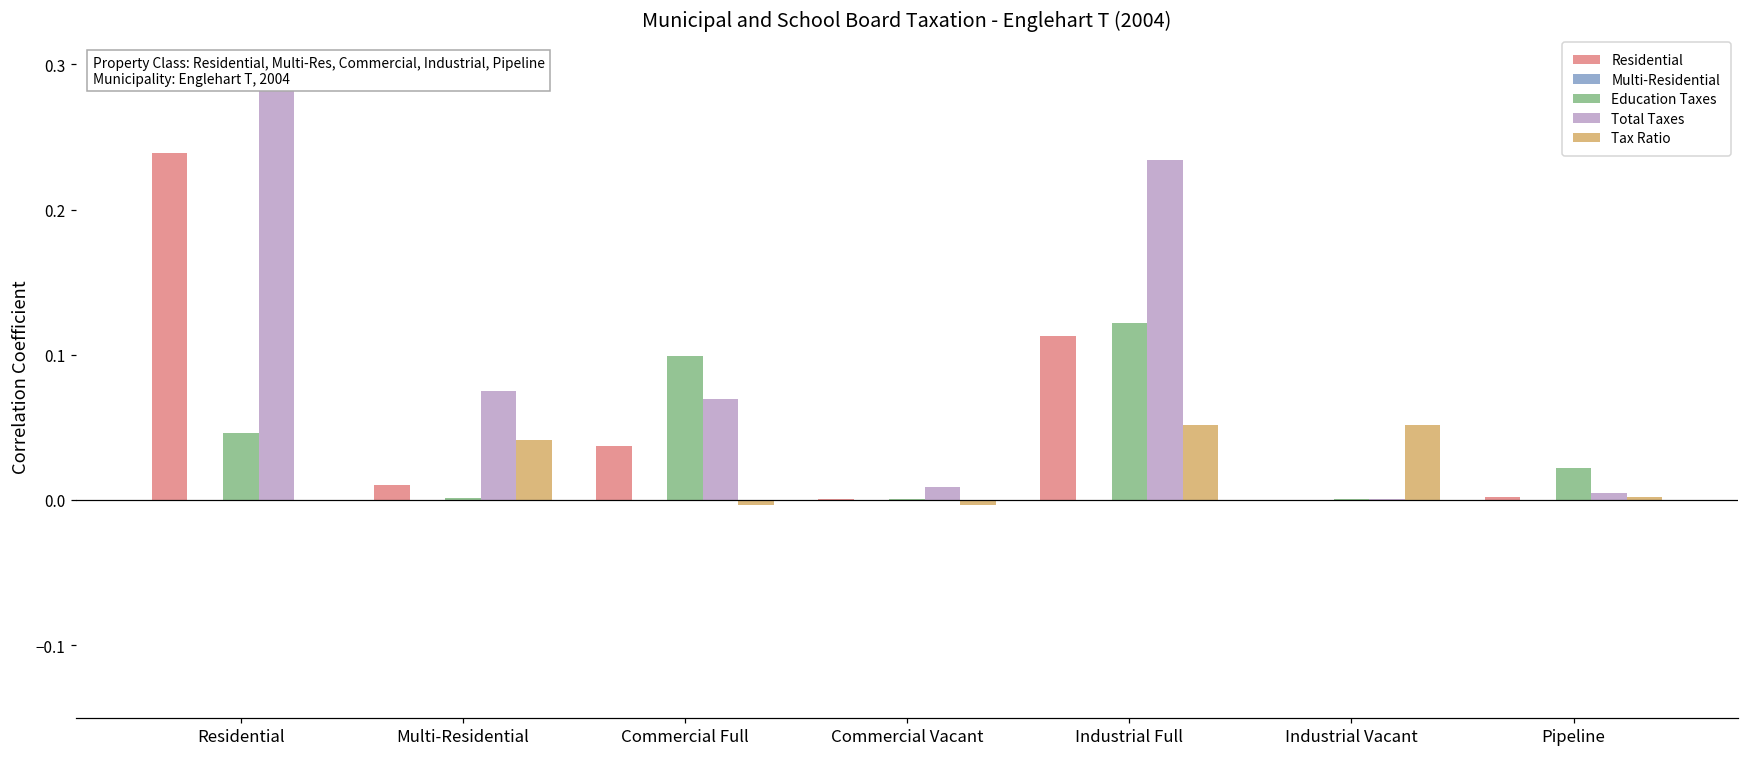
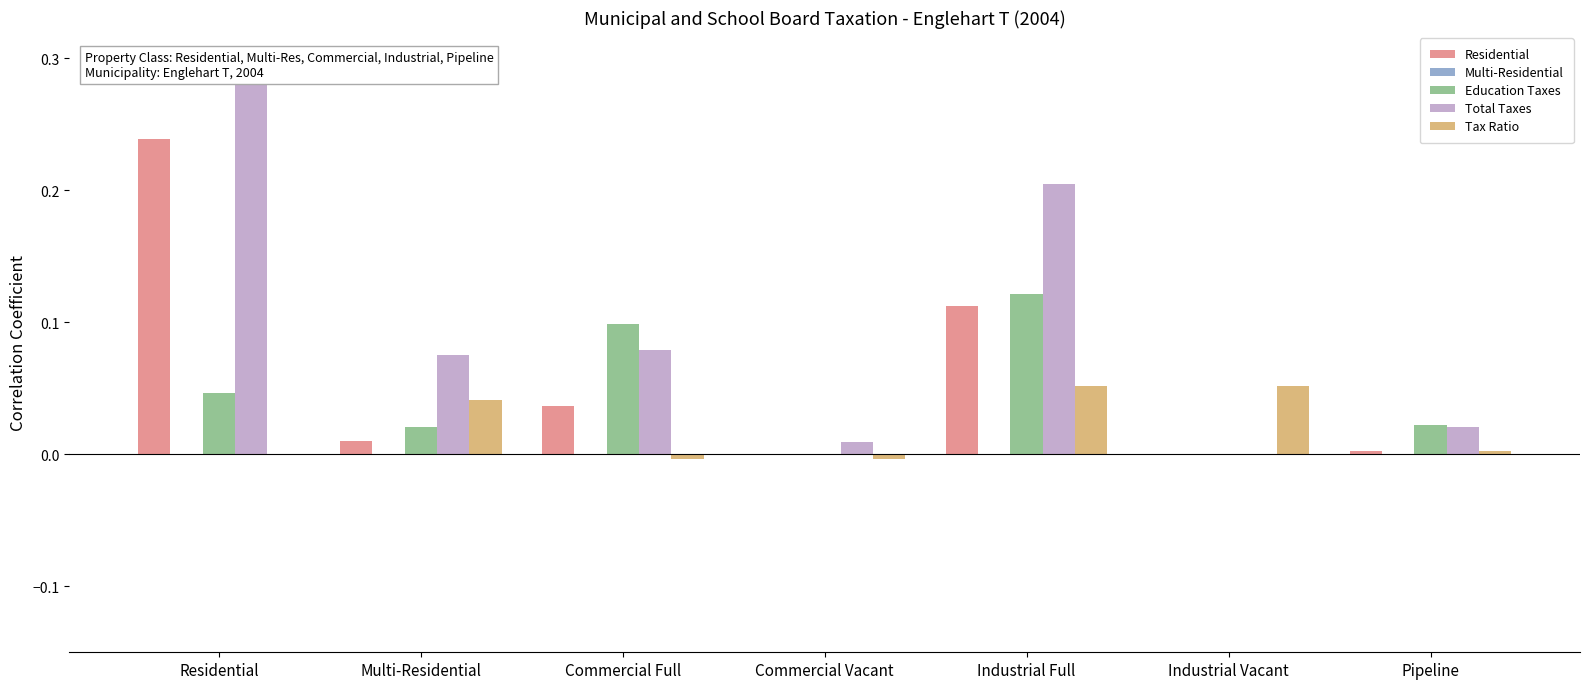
Education Taxes, Multi-Residential: 0.001 -> 0.021
Total Taxes, Commercial Full: 0.069 -> 0.079
Total Taxes, Industrial Full: 0.234 -> 0.205
Total Taxes, Pipeline: 0.005 -> 0.021
